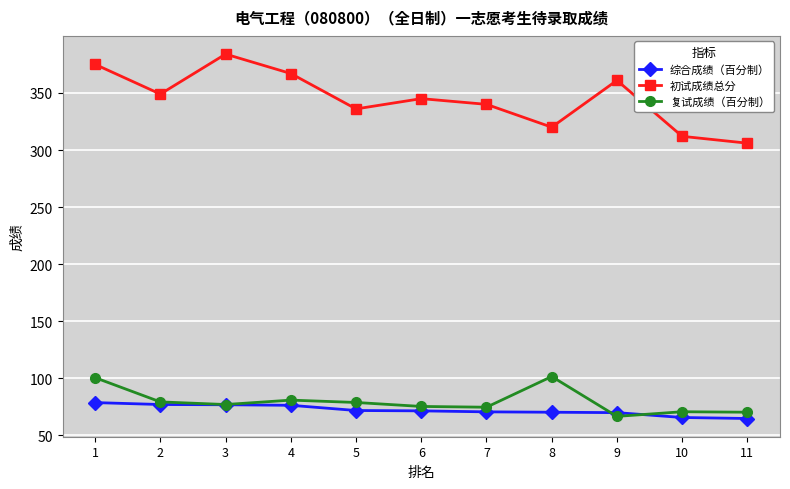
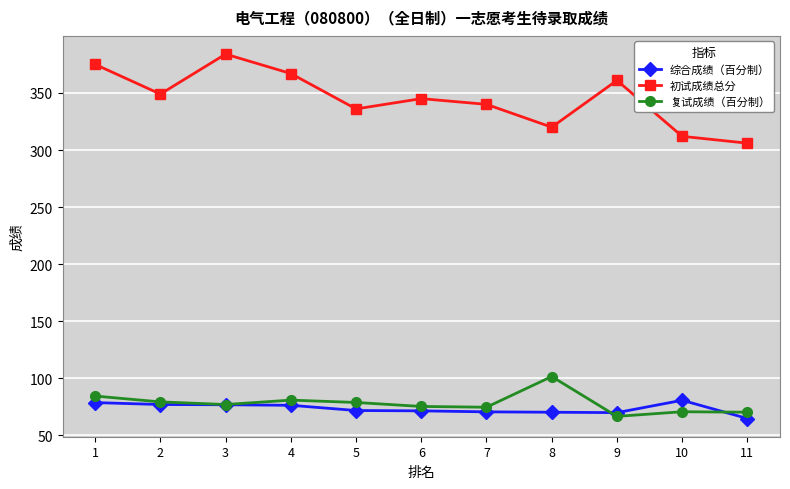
复试成绩（百分制）, 1: 101 -> 85
综合成绩（百分制）, 10: 66 -> 81
